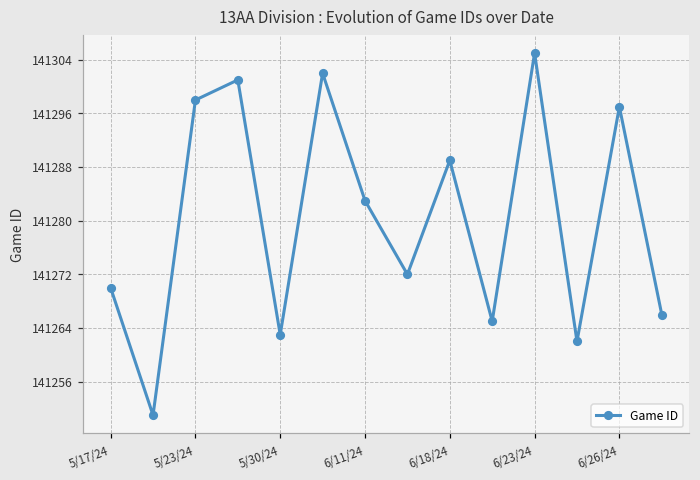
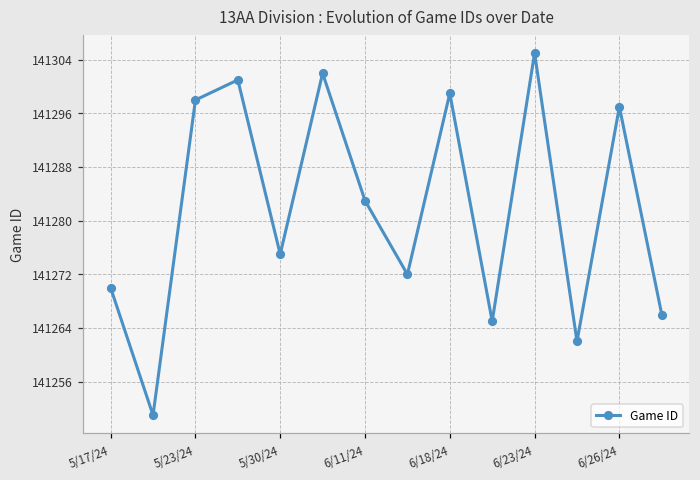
5/30/24: 141263 -> 141275
6/18/24: 141289 -> 141299
